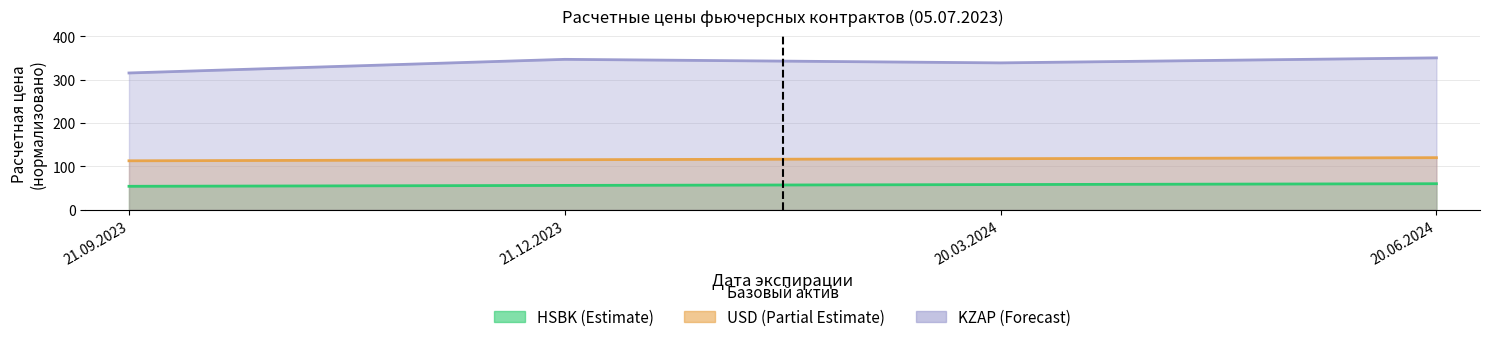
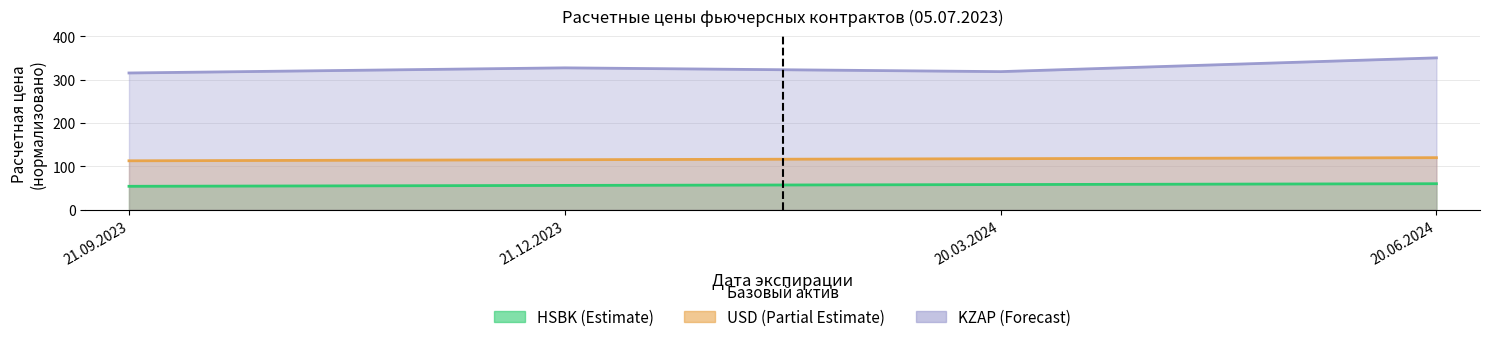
KZAP (Forecast), 21.12.2023: 350 -> 330
KZAP (Forecast), 20.03.2024: 340 -> 320
